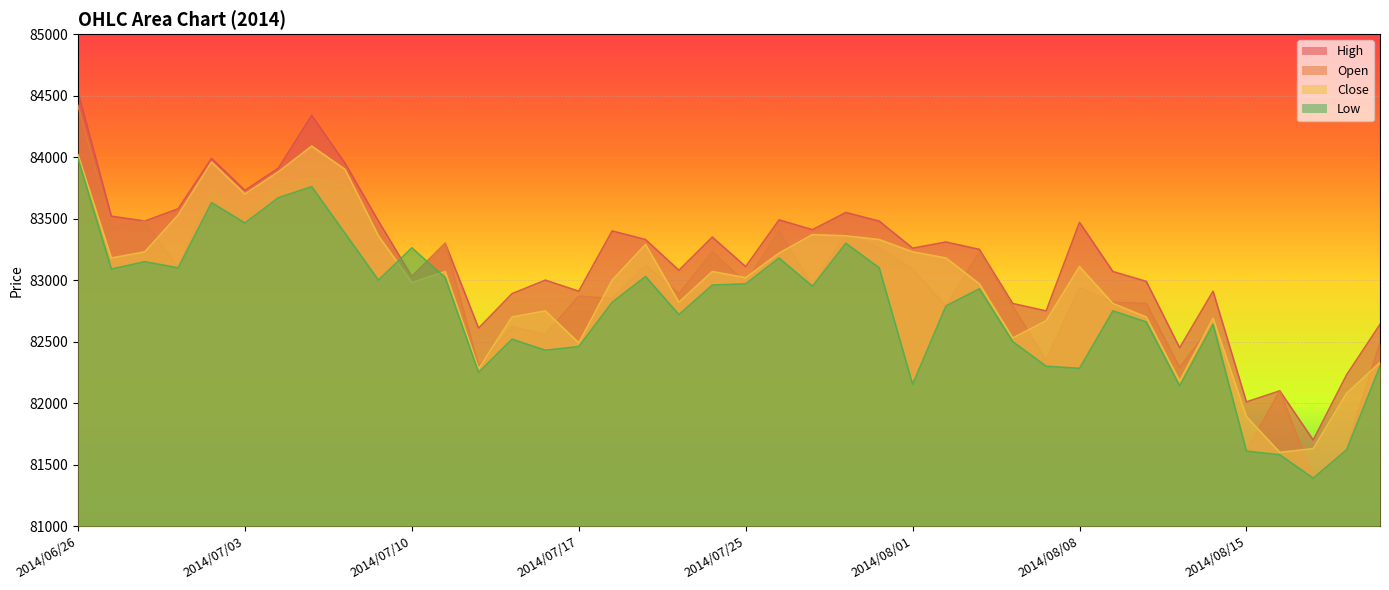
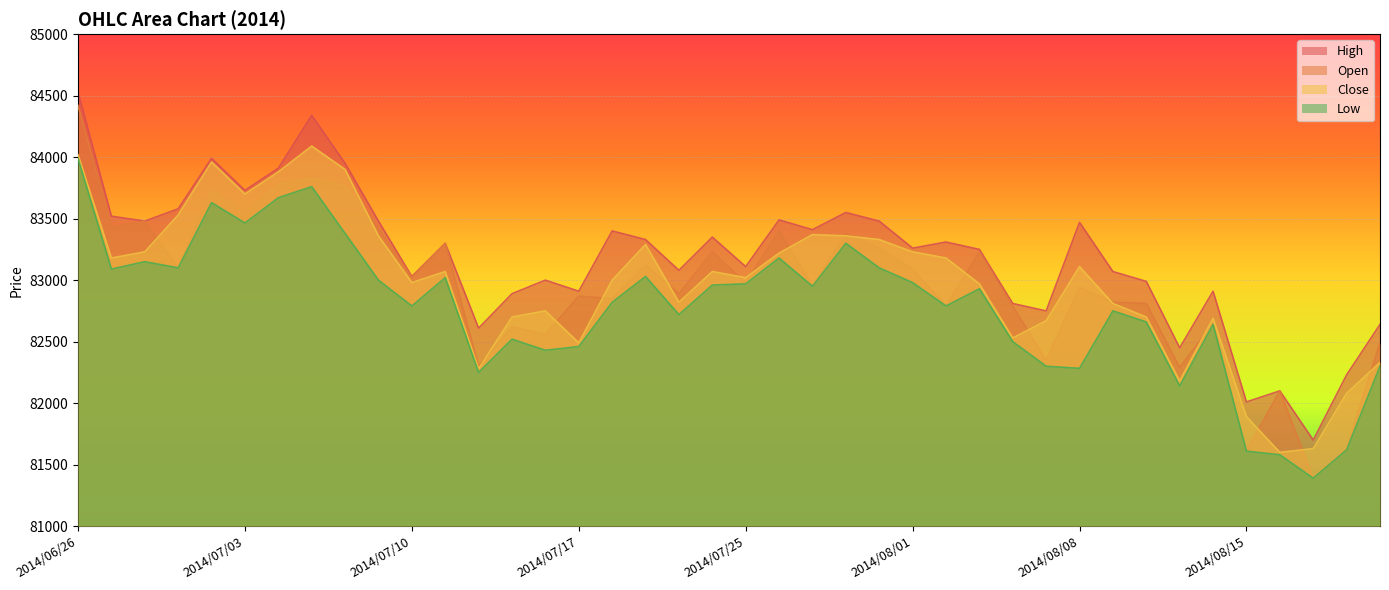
Low, 2014/07/10: 83260 -> 82790
Low, 2014/08/01: 82150 -> 82980
